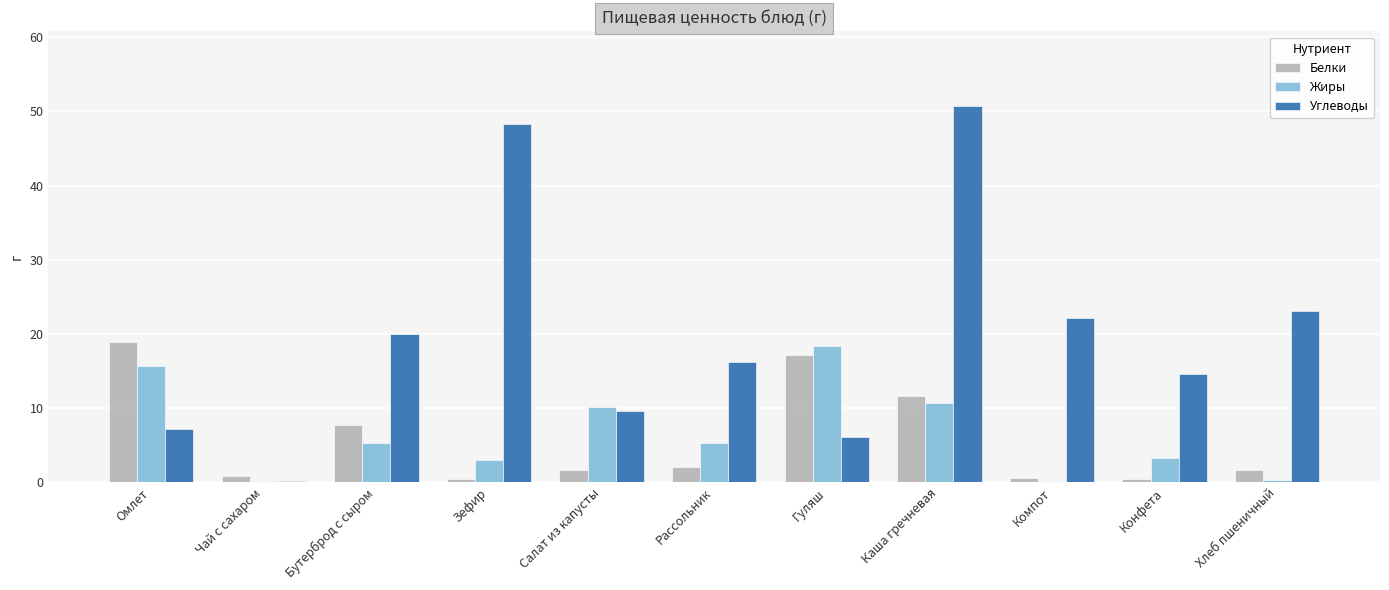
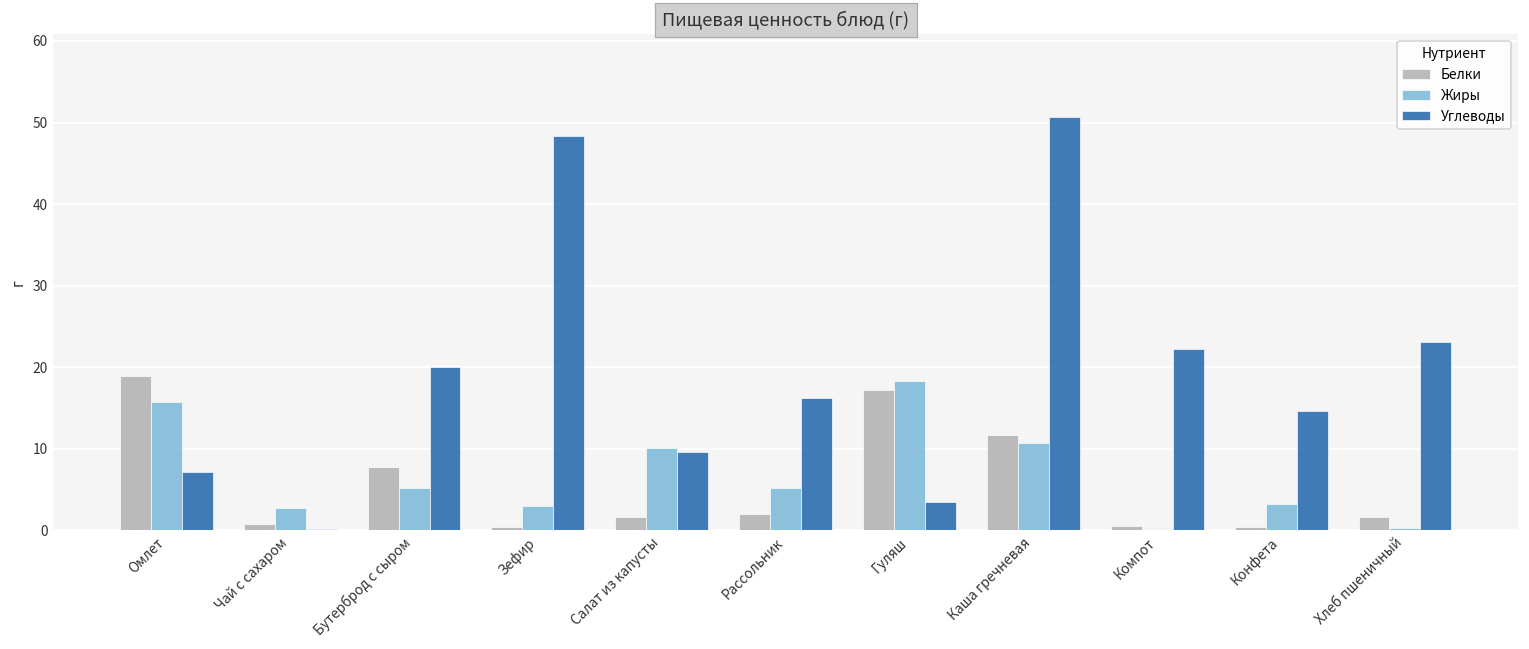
Жиры, Чай с сахаром: 0 -> 3
Углеводы, Гуляш: 6 -> 4
